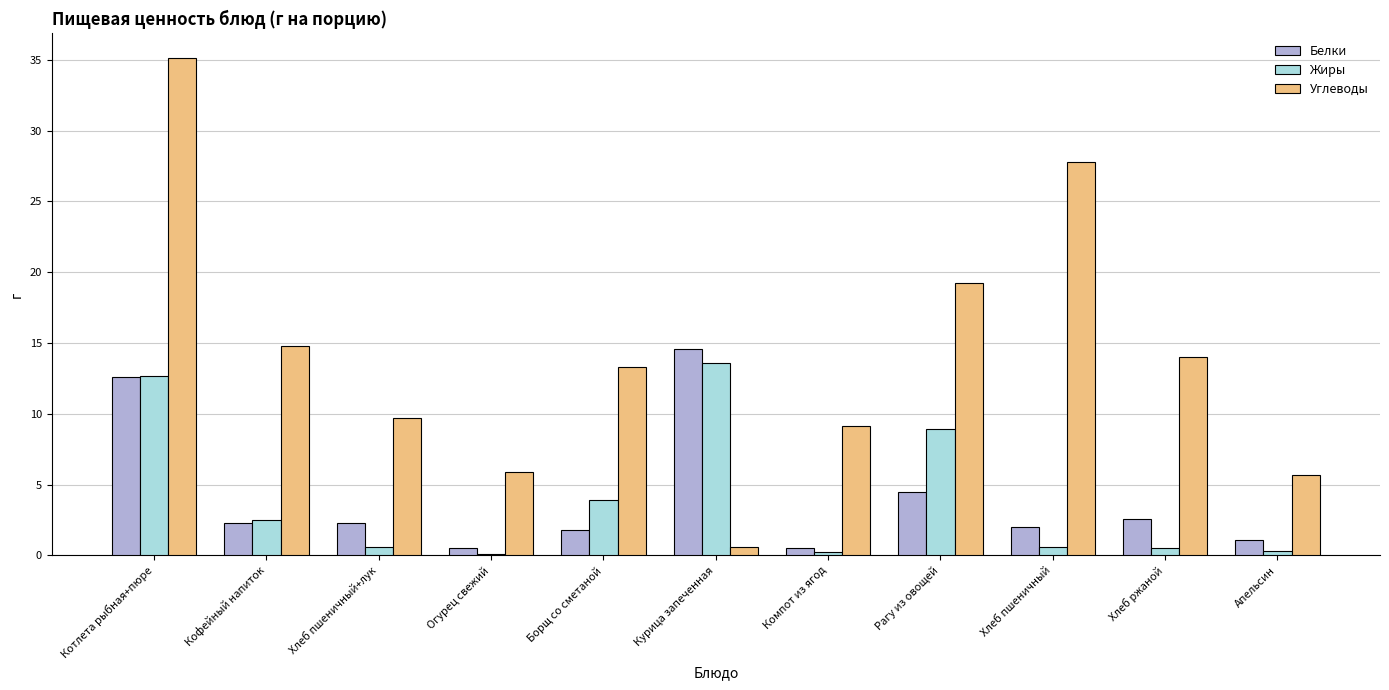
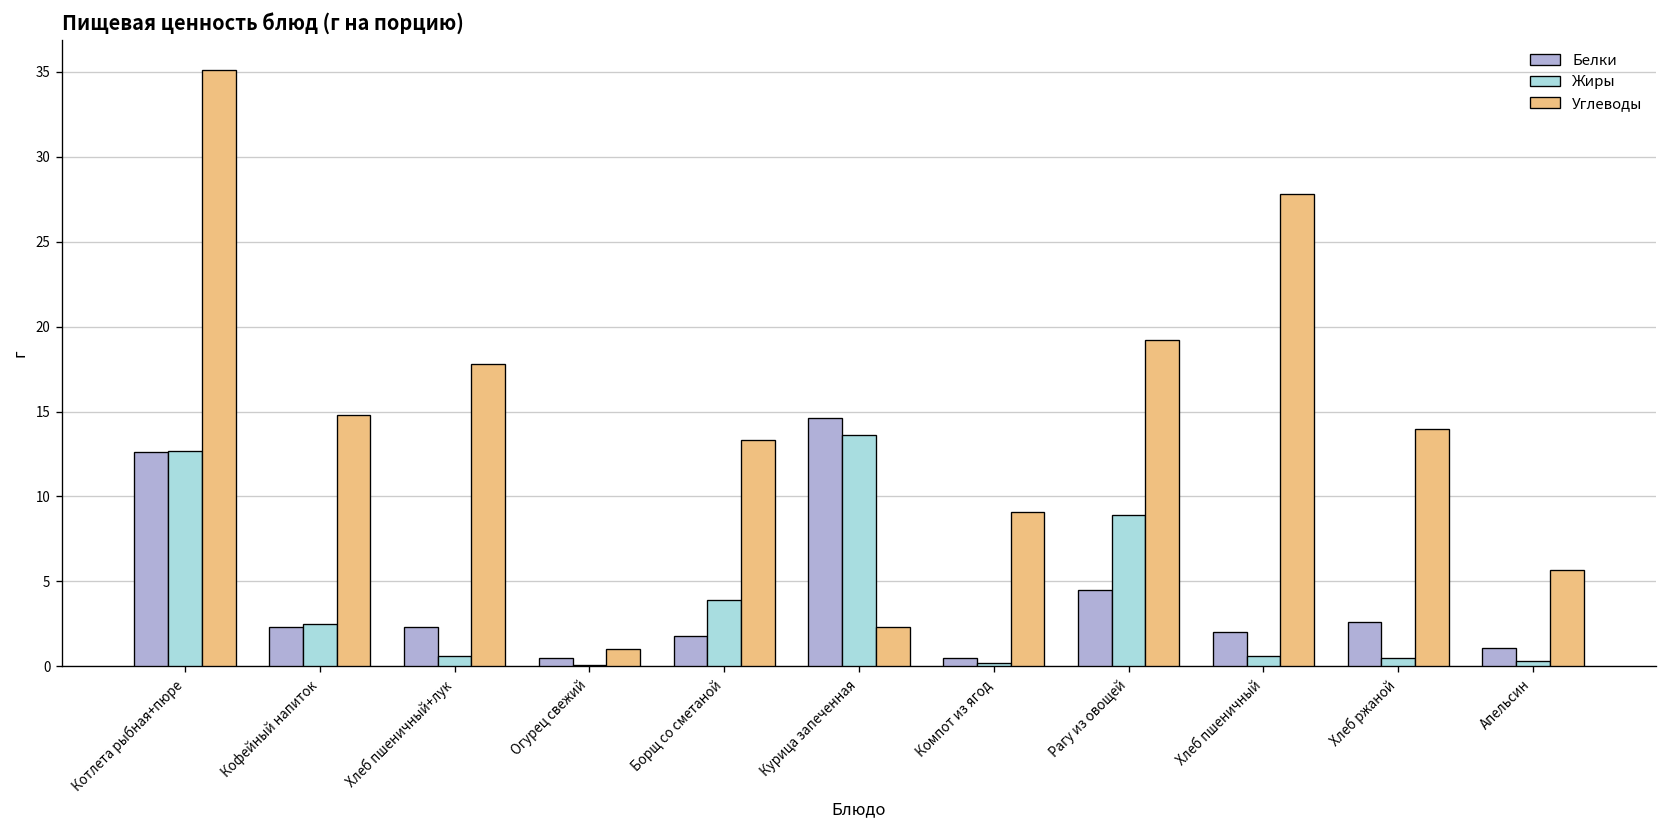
Углеводы, Хлеб пшеничный+лук: 9.7 -> 17.8
Углеводы, Огурец свежий: 5.9 -> 1.0
Углеводы, Курица запеченная: 0.6 -> 2.3
